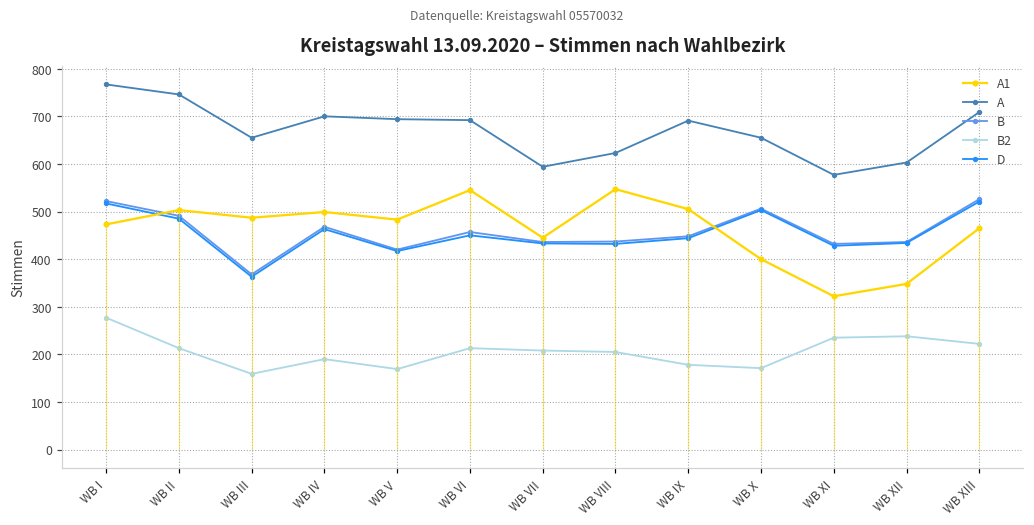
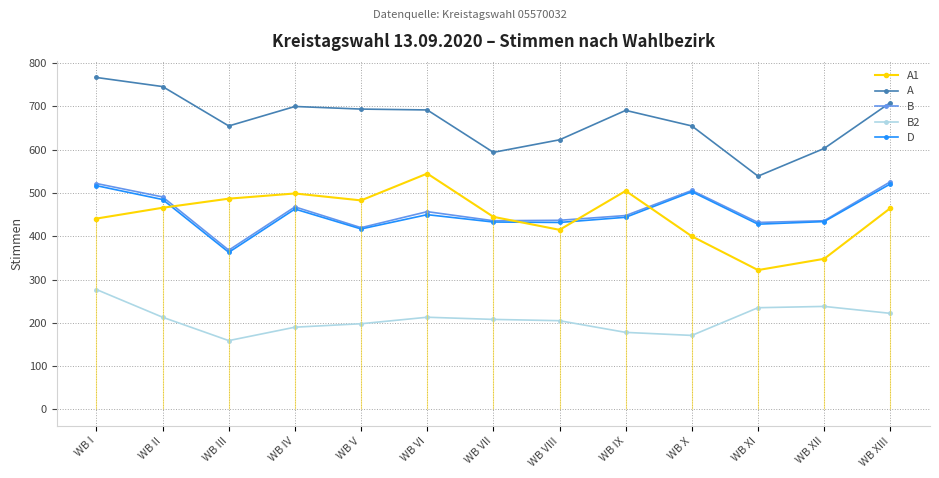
A1, WB I: 470 -> 440
A1, WB II: 500 -> 470
B2, WB V: 170 -> 200
A1, WB VIII: 550 -> 420
A, WB XI: 580 -> 540
